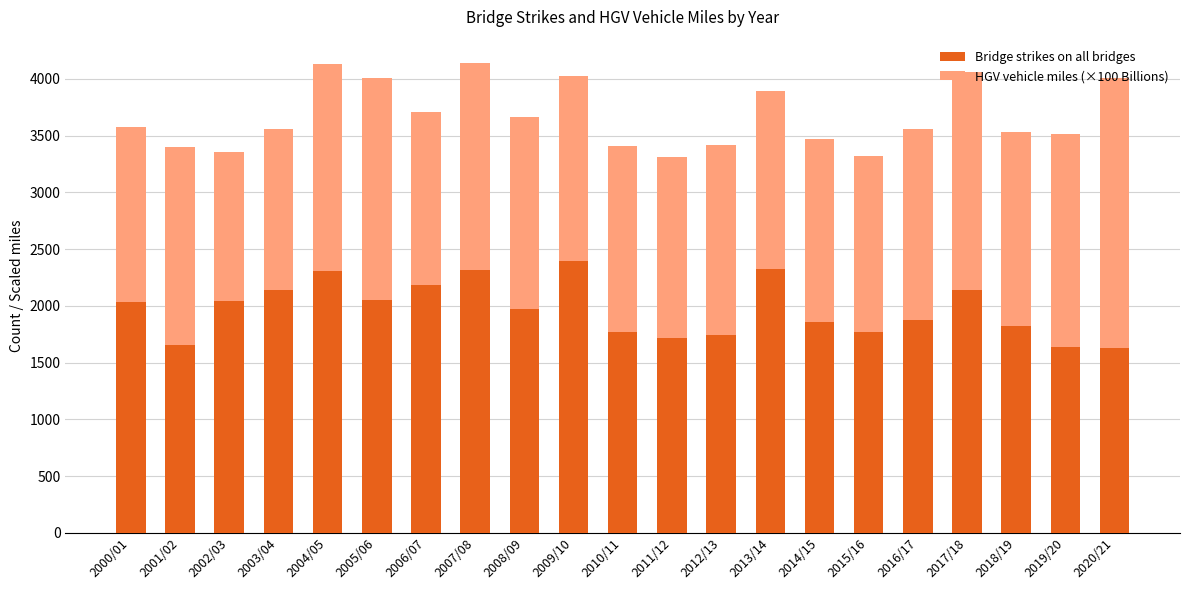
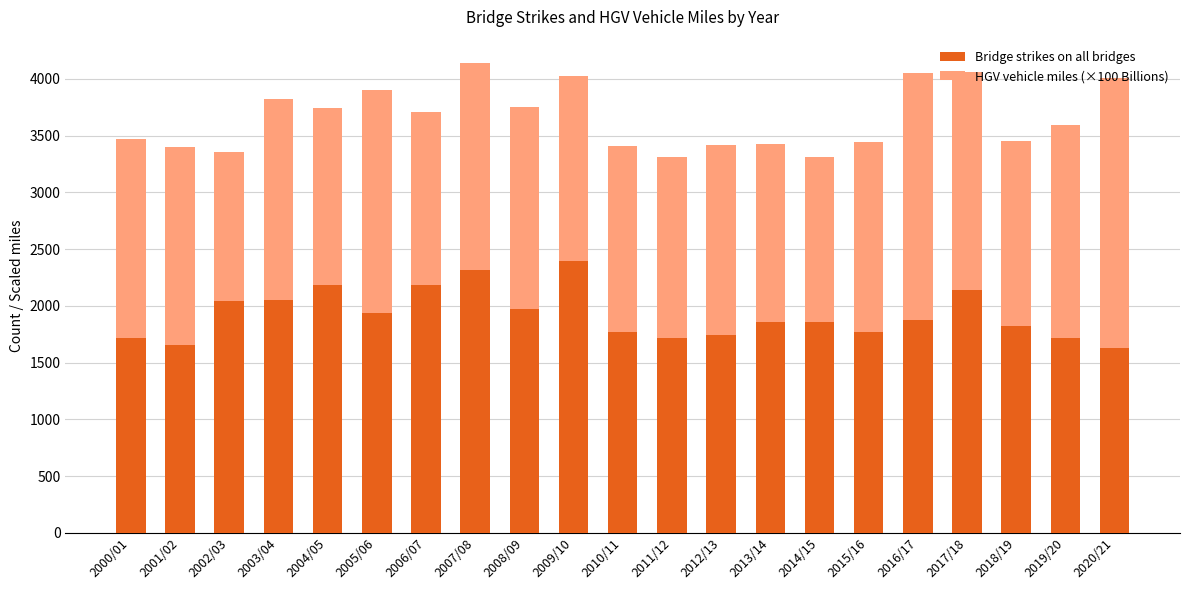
Bridge strikes on all bridges, 2000/01: 2040 -> 1720
HGV vehicle miles (×100 Billions), 2000/01: 1540 -> 1750
Bridge strikes on all bridges, 2003/04: 2140 -> 2050
HGV vehicle miles (×100 Billions), 2003/04: 1420 -> 1770
Bridge strikes on all bridges, 2004/05: 2310 -> 2180
HGV vehicle miles (×100 Billions), 2004/05: 1820 -> 1560
Bridge strikes on all bridges, 2005/06: 2050 -> 1940
HGV vehicle miles (×100 Billions), 2008/09: 1690 -> 1780
Bridge strikes on all bridges, 2013/14: 2330 -> 1860
HGV vehicle miles (×100 Billions), 2014/15: 1610 -> 1450
HGV vehicle miles (×100 Billions), 2015/16: 1550 -> 1670
HGV vehicle miles (×100 Billions), 2016/17: 1680 -> 2170
HGV vehicle miles (×100 Billions), 2018/19: 1710 -> 1630
Bridge strikes on all bridges, 2019/20: 1640 -> 1720
